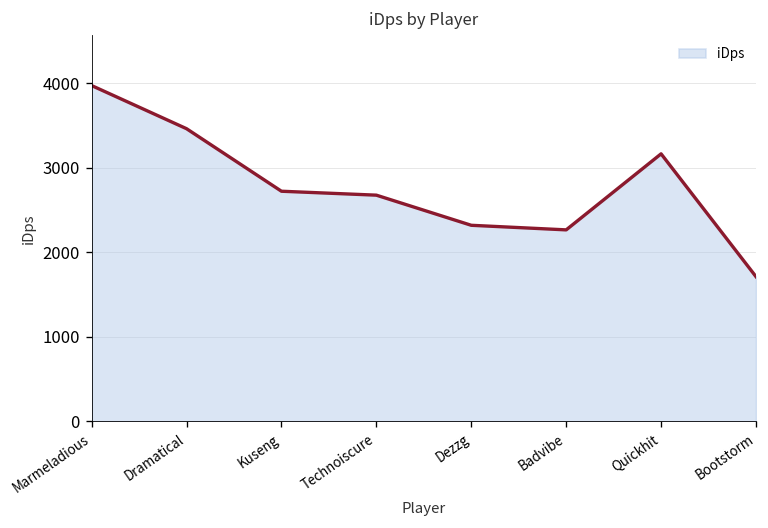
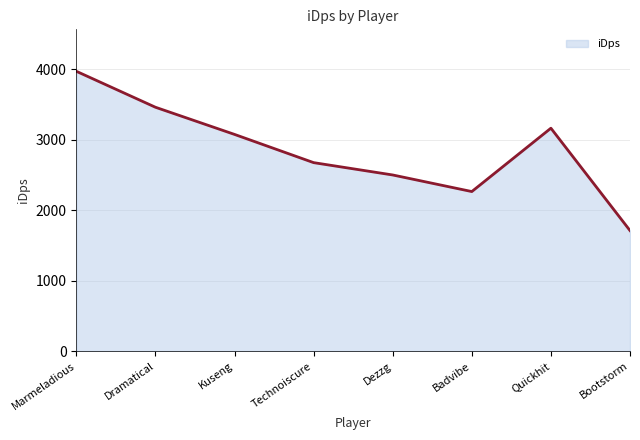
Kuseng: 2700 -> 3100
Dezzg: 2300 -> 2500
